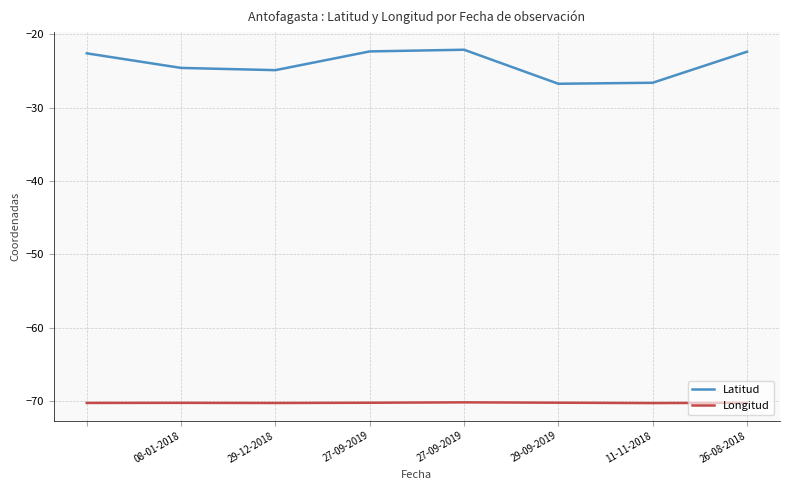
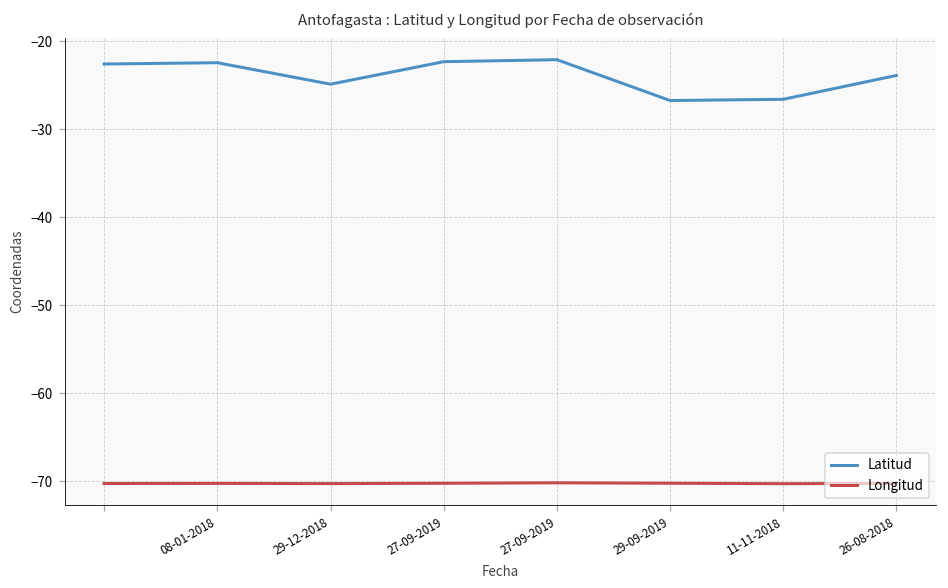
Latitud, 08-01-2018: -25 -> -22
Latitud, 26-08-2018: -22 -> -24
